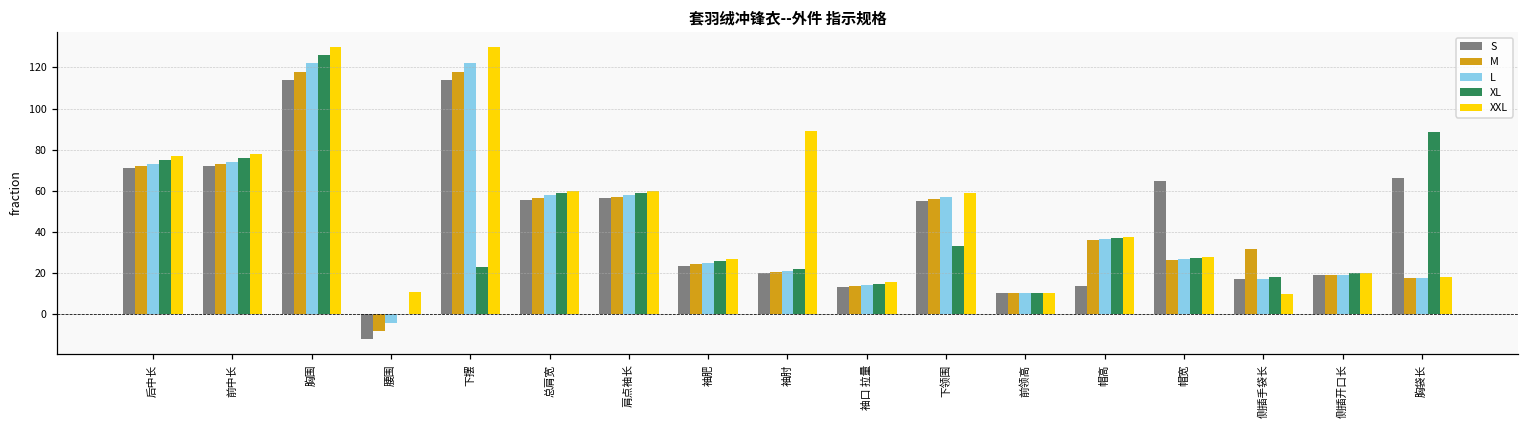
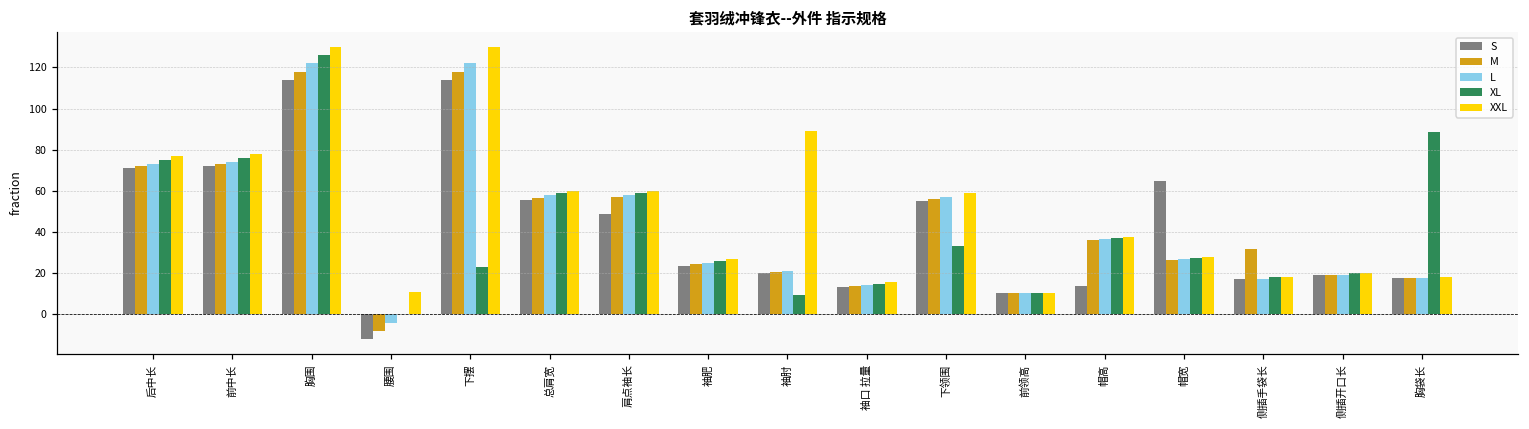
S, 肩点袖长: 57 -> 49
XL, 袖肘: 22 -> 10
XXL, 侧插手袋长: 10 -> 18
S, 胸袋长: 66 -> 18
